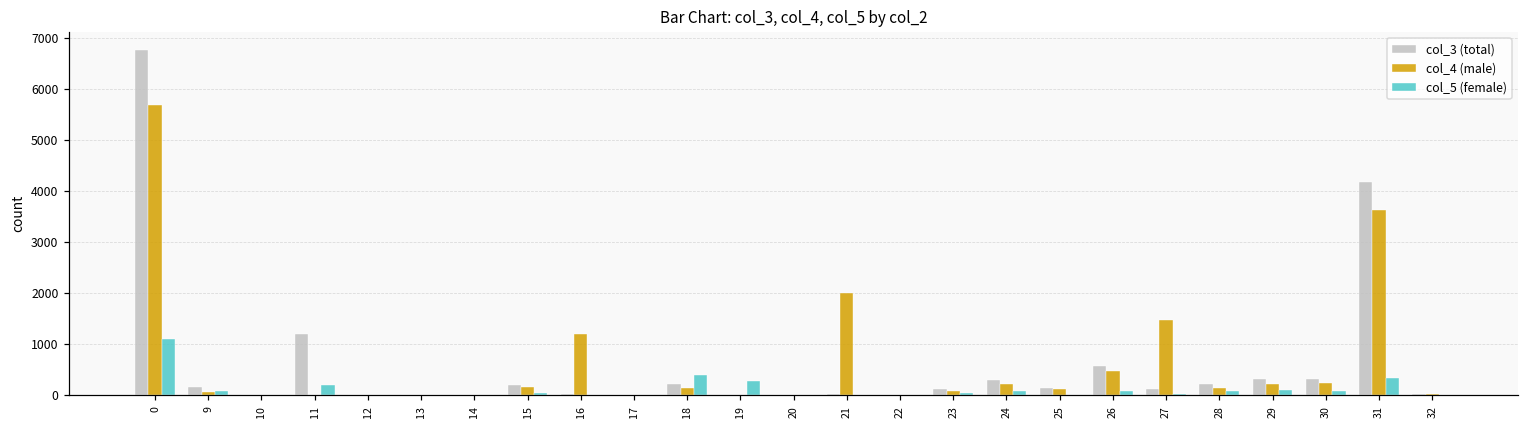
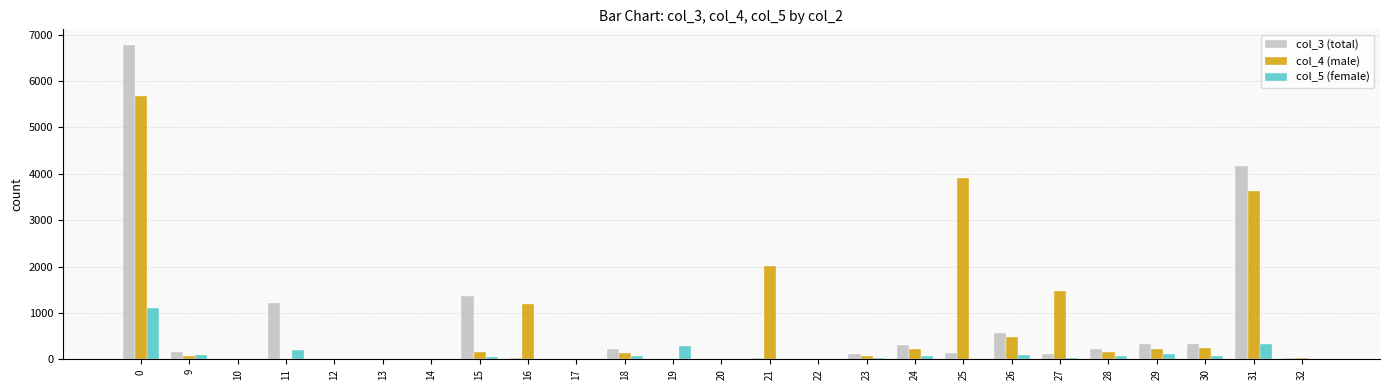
col_3 (total), 15: 200 -> 1400
col_5 (female), 18: 400 -> 100
col_4 (male), 25: 100 -> 3900
